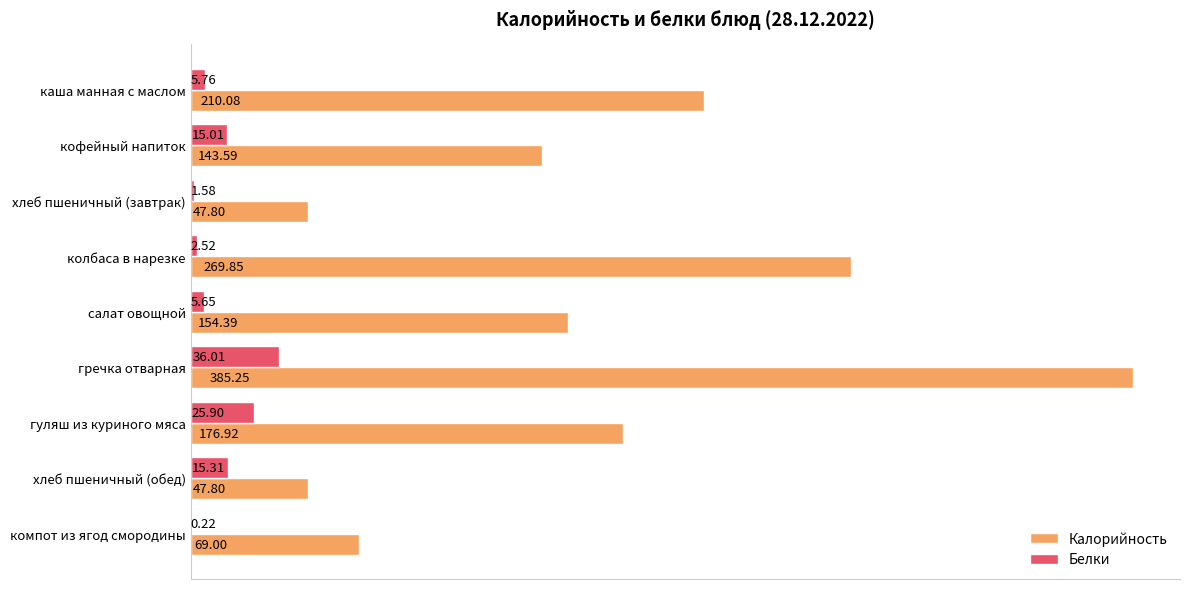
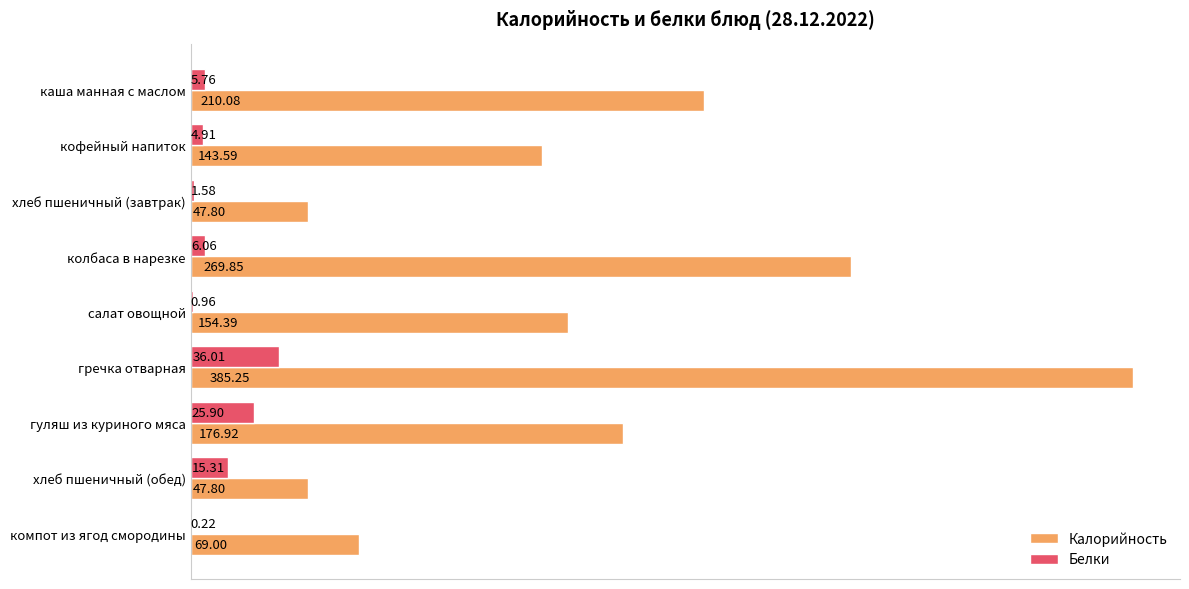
Белки, кофейный напиток: 15.01 -> 4.91
Белки, колбаса в нарезке: 2.52 -> 6.06
Белки, салат овощной: 5.65 -> 0.96
